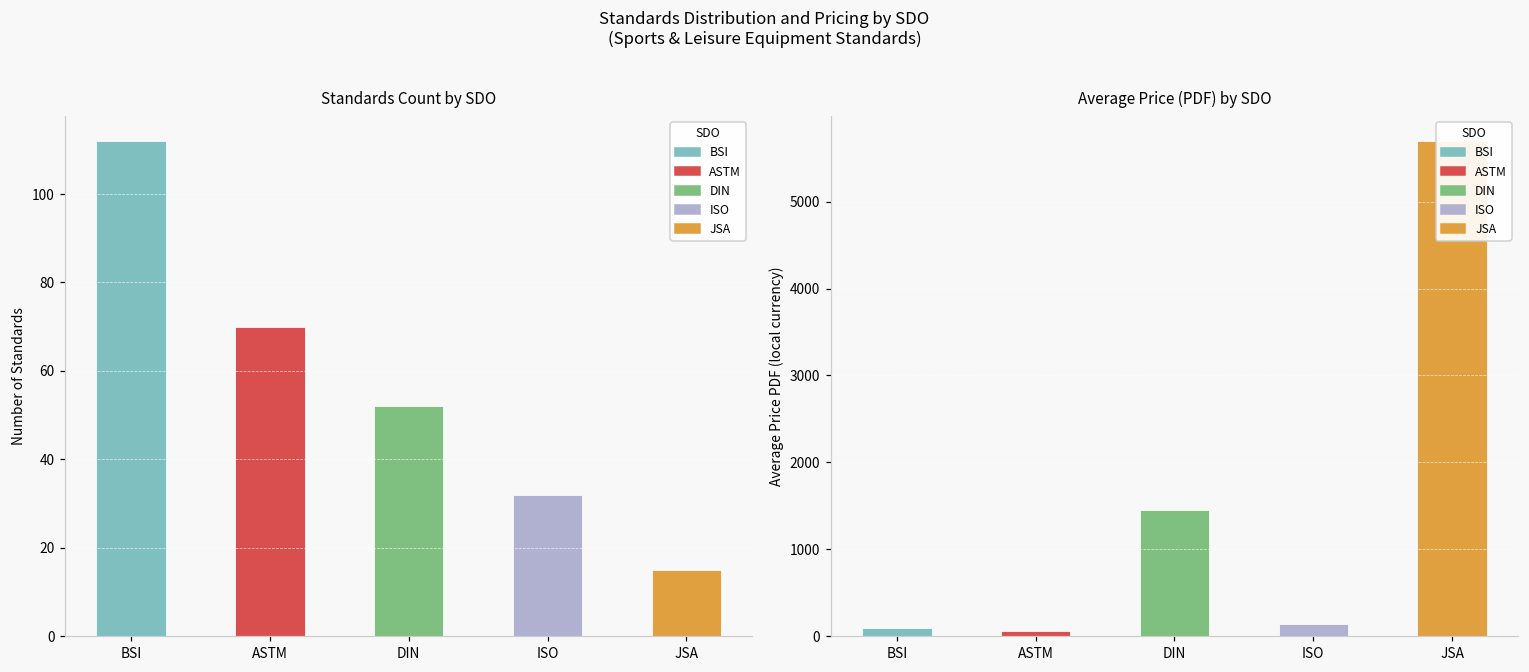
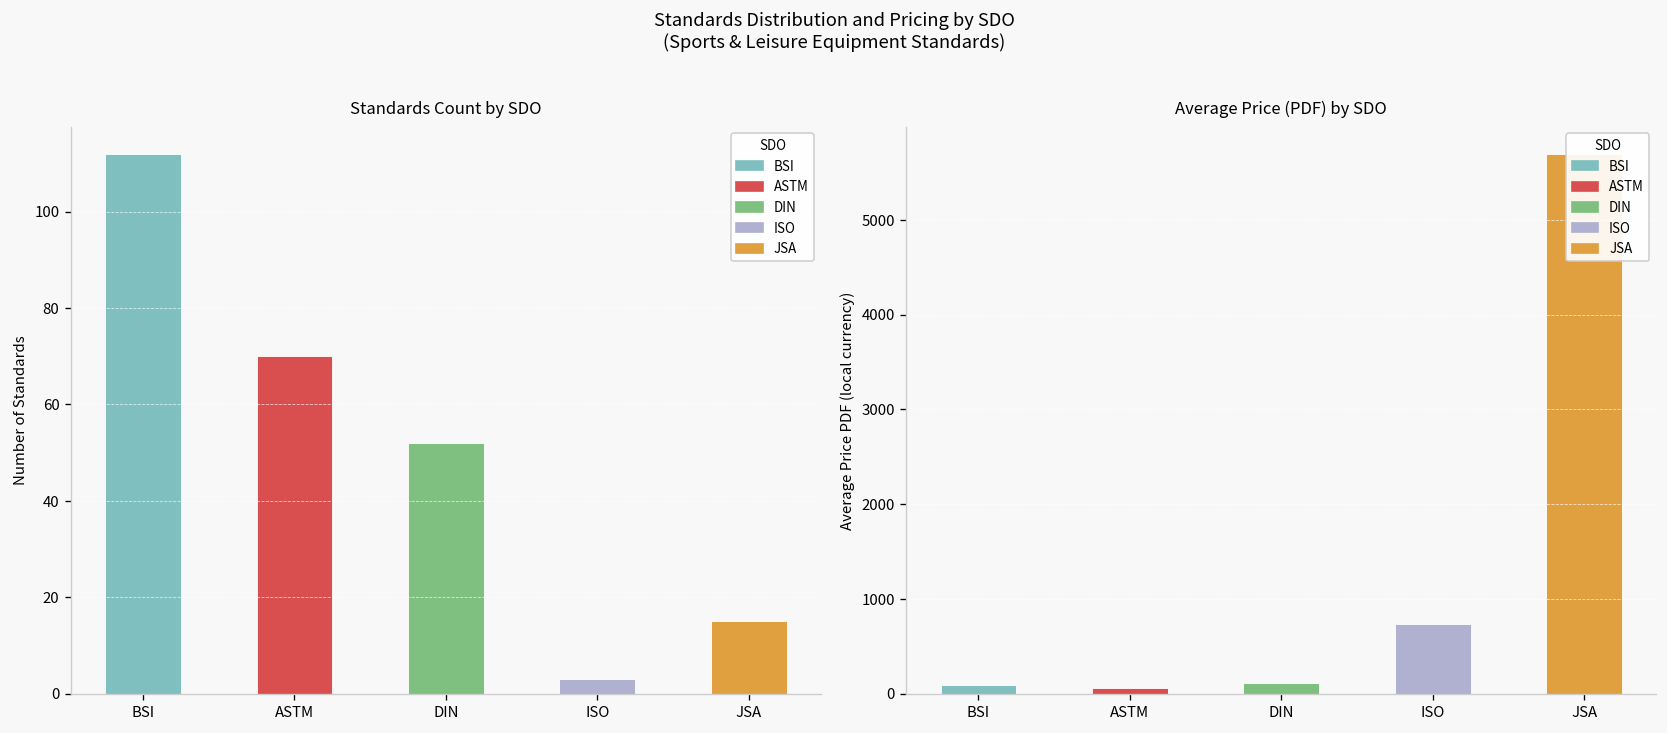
Standards Count by SDO, ISO: 32 -> 3
Average Price (PDF) by SDO, DIN: 1400 -> 100
Average Price (PDF) by SDO, ISO: 100 -> 700
